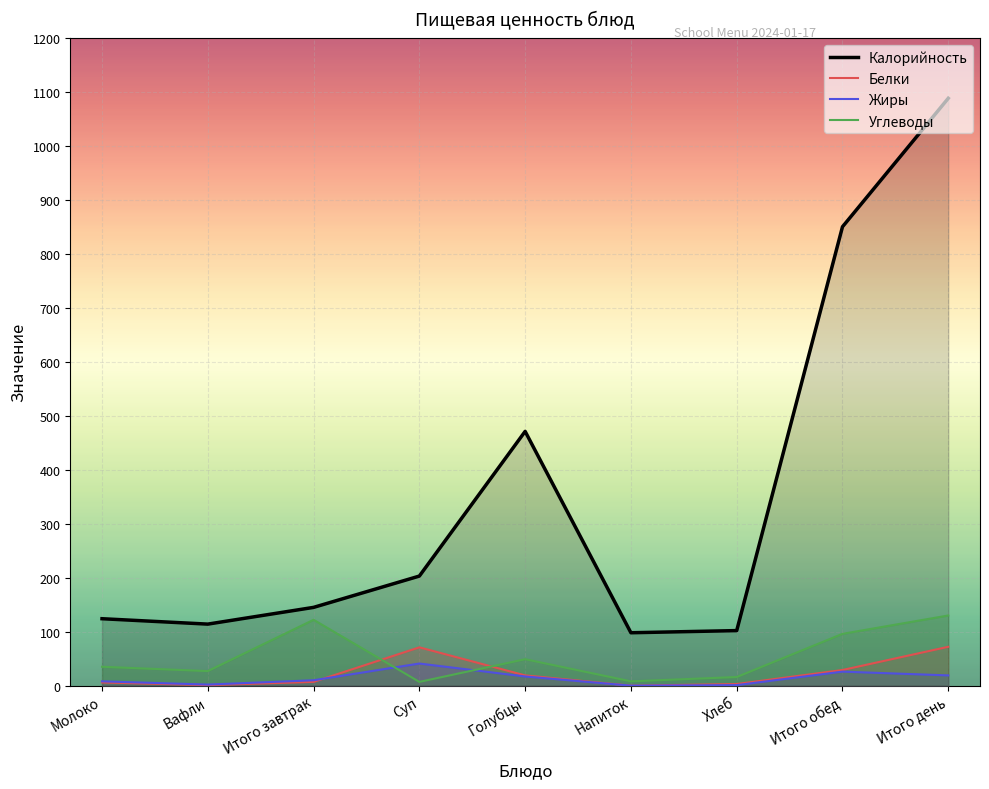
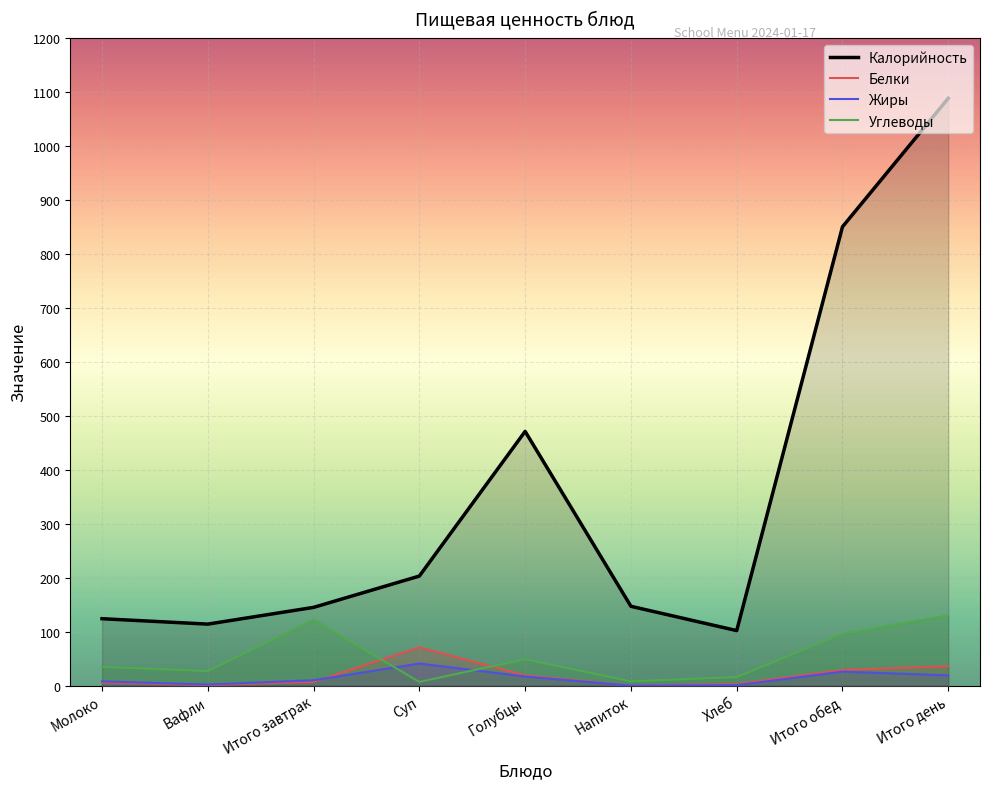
Калорийность, Напиток: 100 -> 150
Белки, Итого день: 70 -> 40
